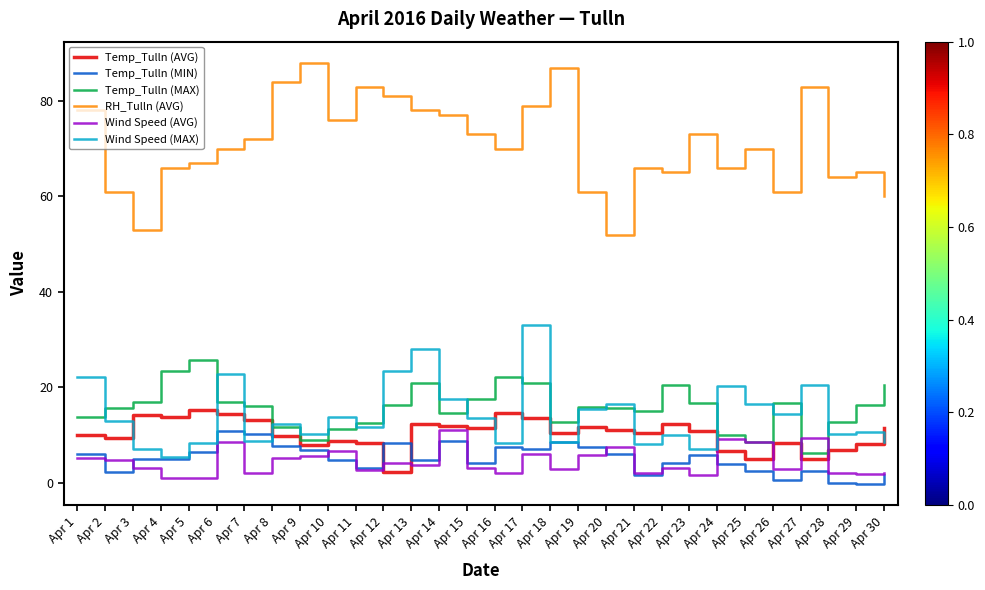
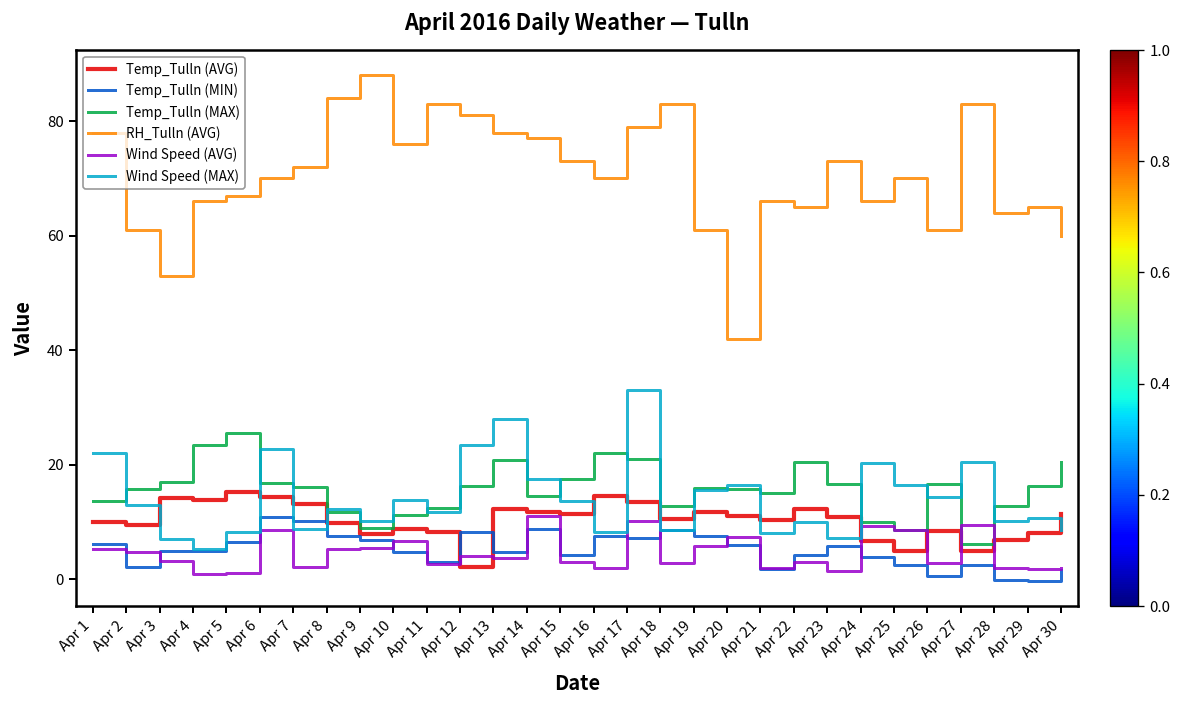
Wind Speed (AVG), Apr 17: 6 -> 10
RH_Tulln (AVG), Apr 18: 87 -> 83
RH_Tulln (AVG), Apr 20: 52 -> 42
